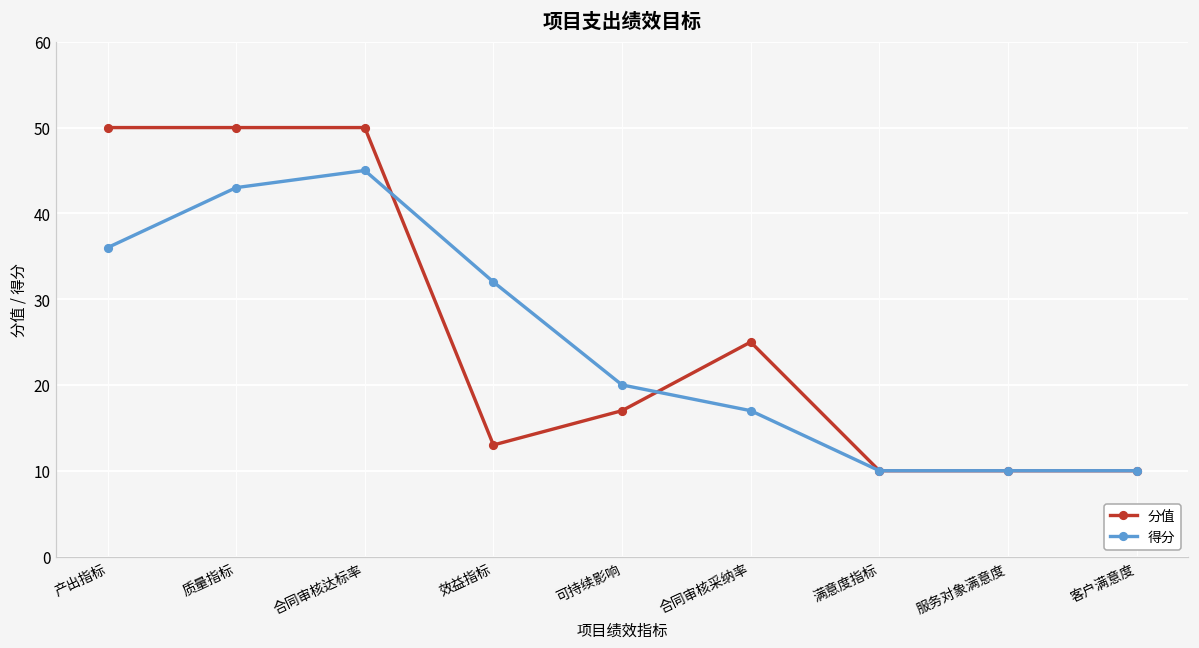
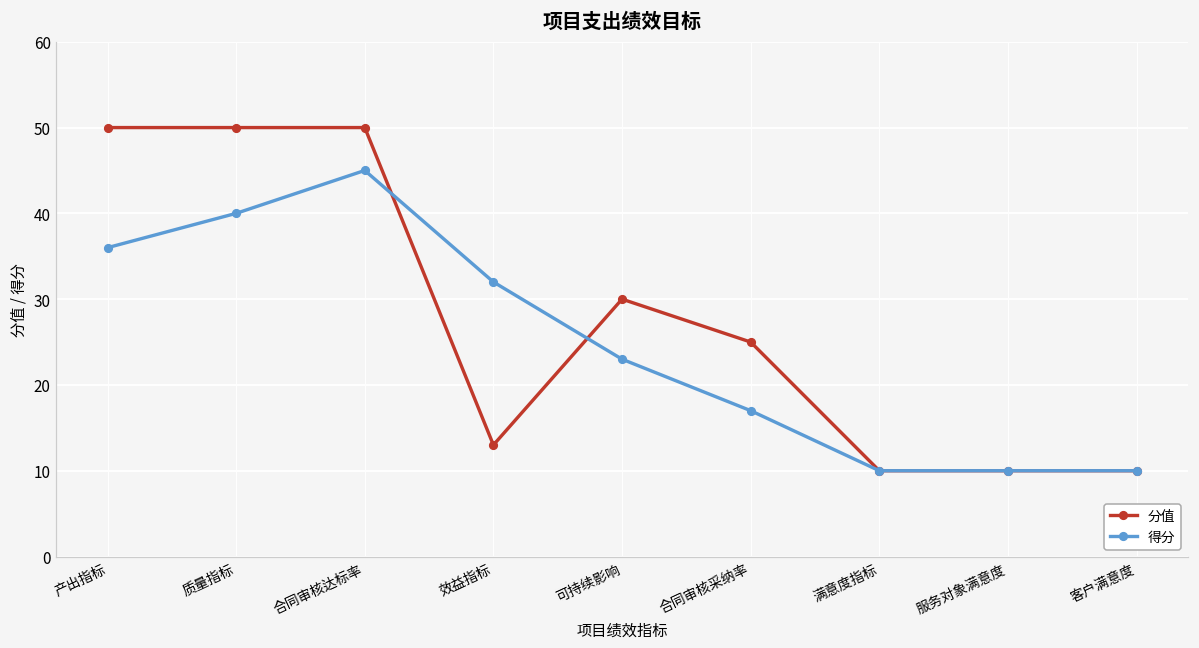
得分, 质量指标: 43 -> 40
分值, 可持续影响: 17 -> 30
得分, 可持续影响: 20 -> 23
